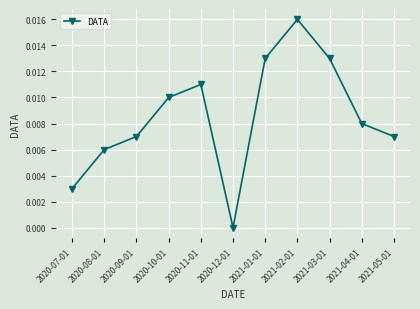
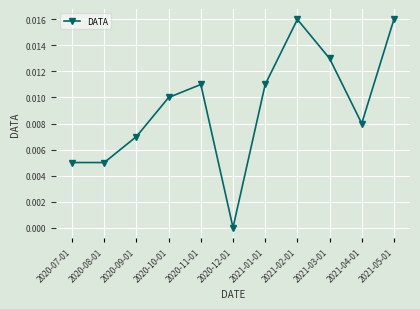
2020-07-01: 0.003 -> 0.005
2020-08-01: 0.006 -> 0.005
2021-01-01: 0.013 -> 0.011
2021-05-01: 0.007 -> 0.016
